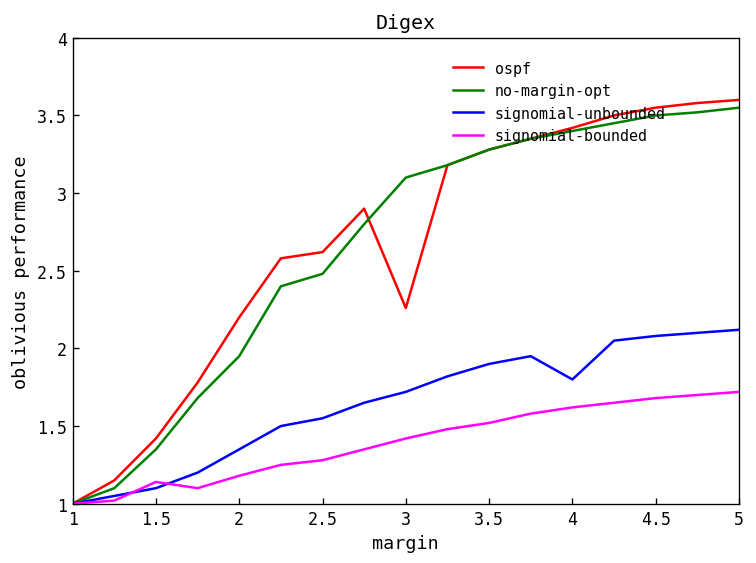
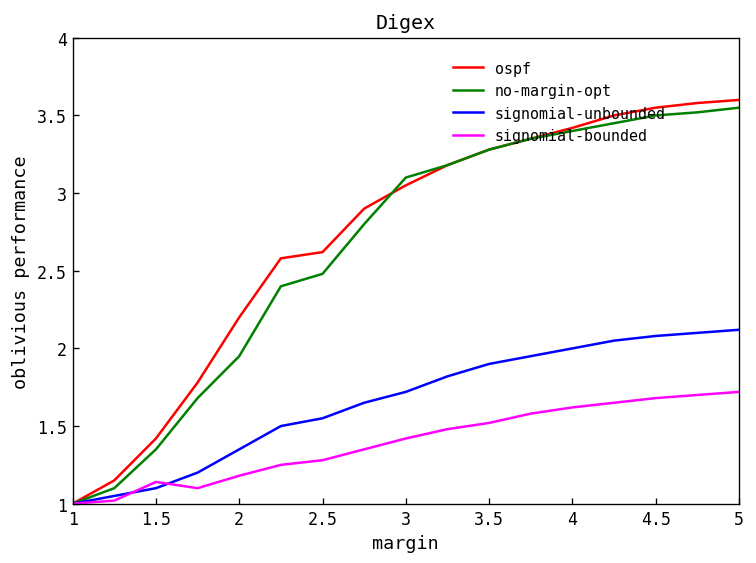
ospf, 3: 2.26 -> 3.05
signomial-unbounded, 4: 1.8 -> 2.0
